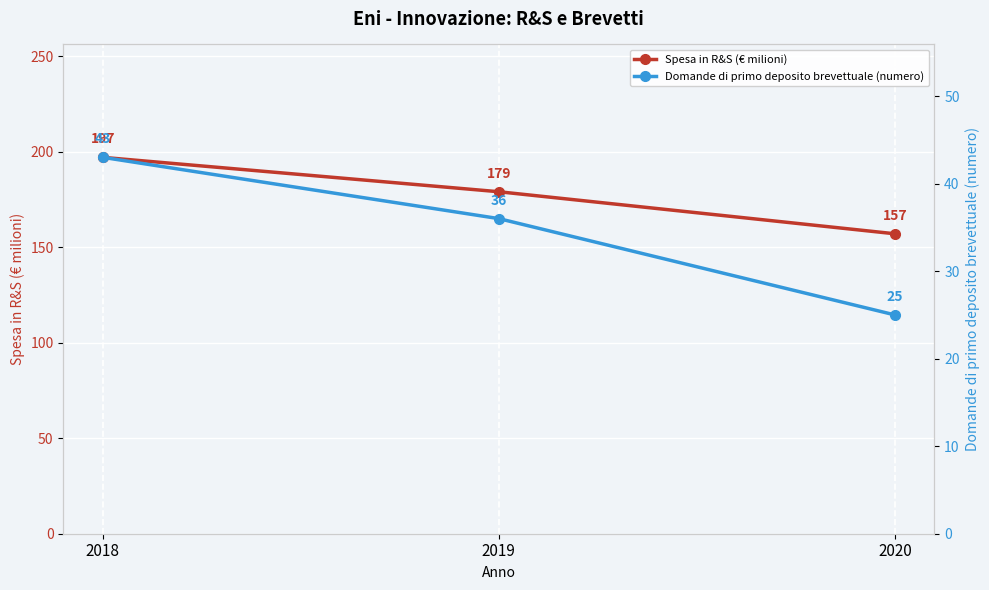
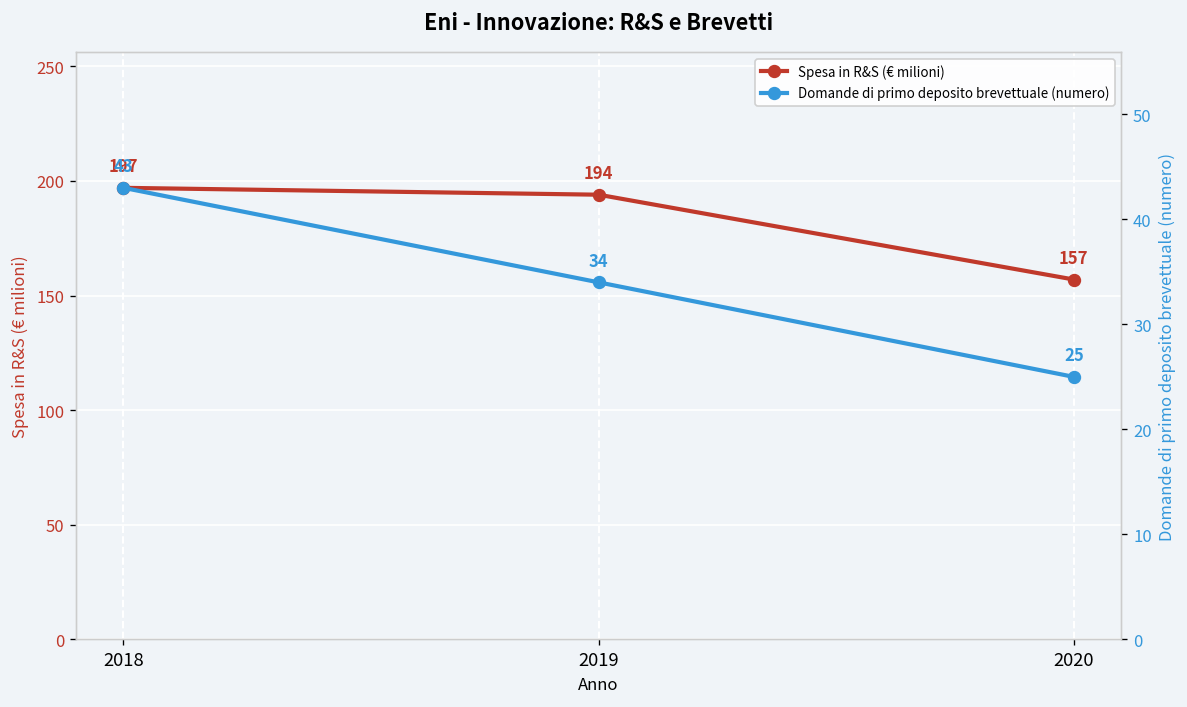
Spesa in R&S (€ milioni), 2019: 179 -> 194
Domande di primo deposito brevettuale (numero), 2019: 36 -> 34
